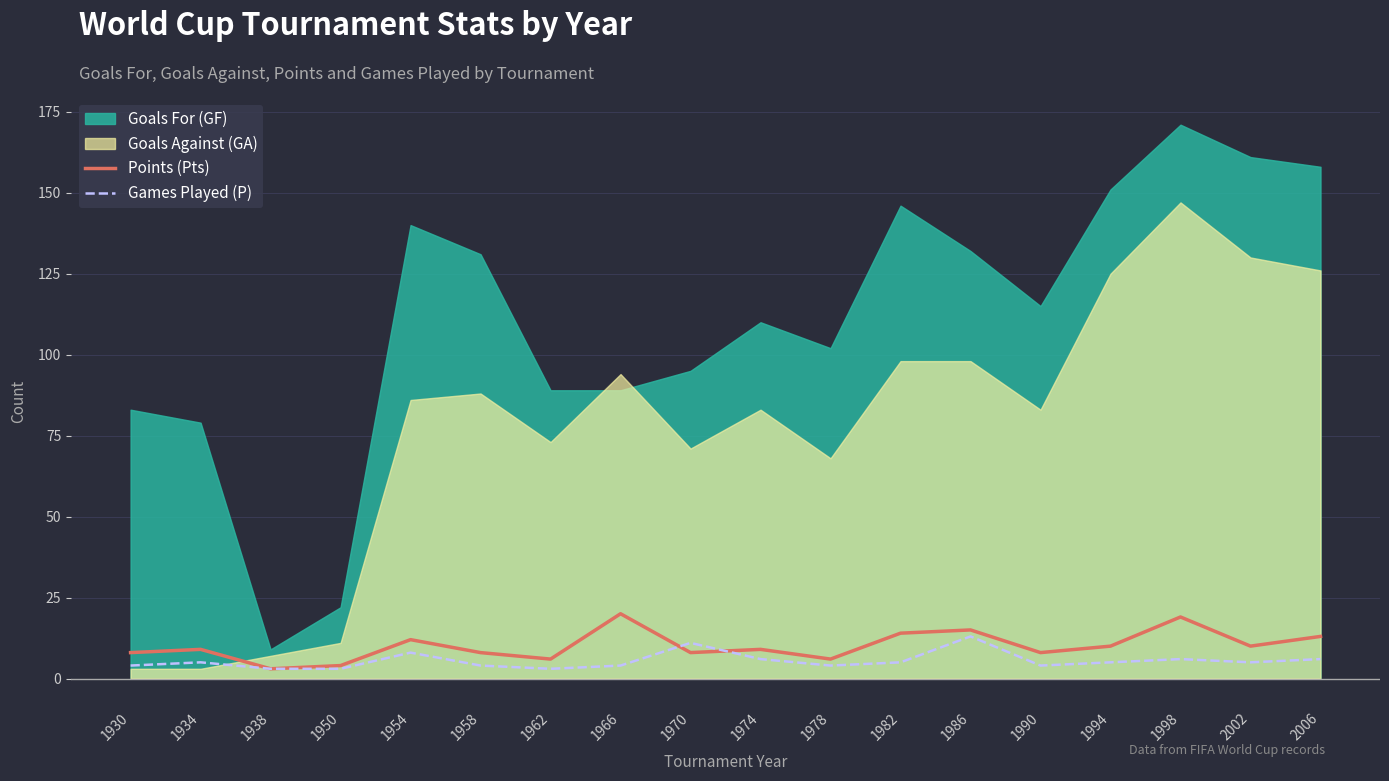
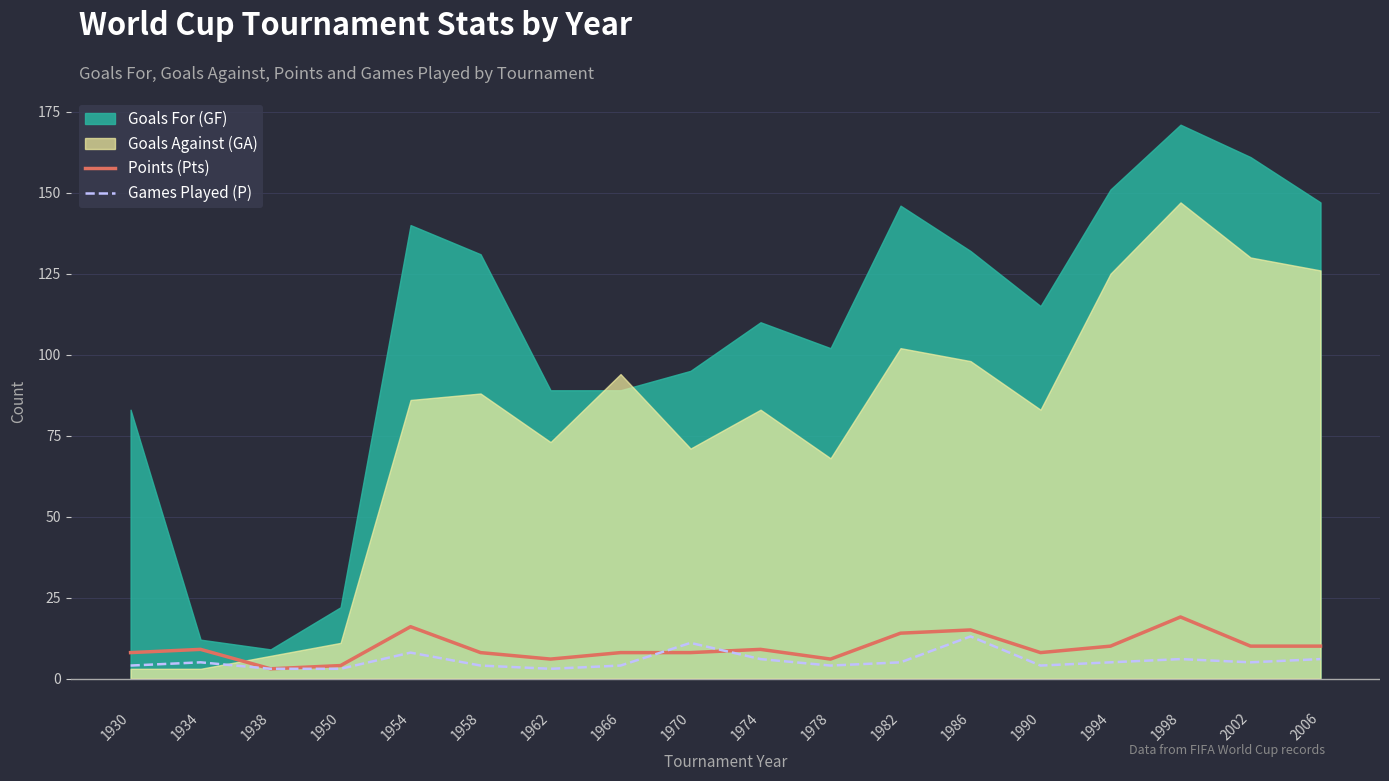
Goals For (GF), 1934: 79 -> 12
Points (Pts), 1954: 12 -> 16
Points (Pts), 1966: 20 -> 8
Goals Against (GA), 1982: 98 -> 102
Points (Pts), 2006: 13 -> 10
Goals For (GF), 2006: 158 -> 147
